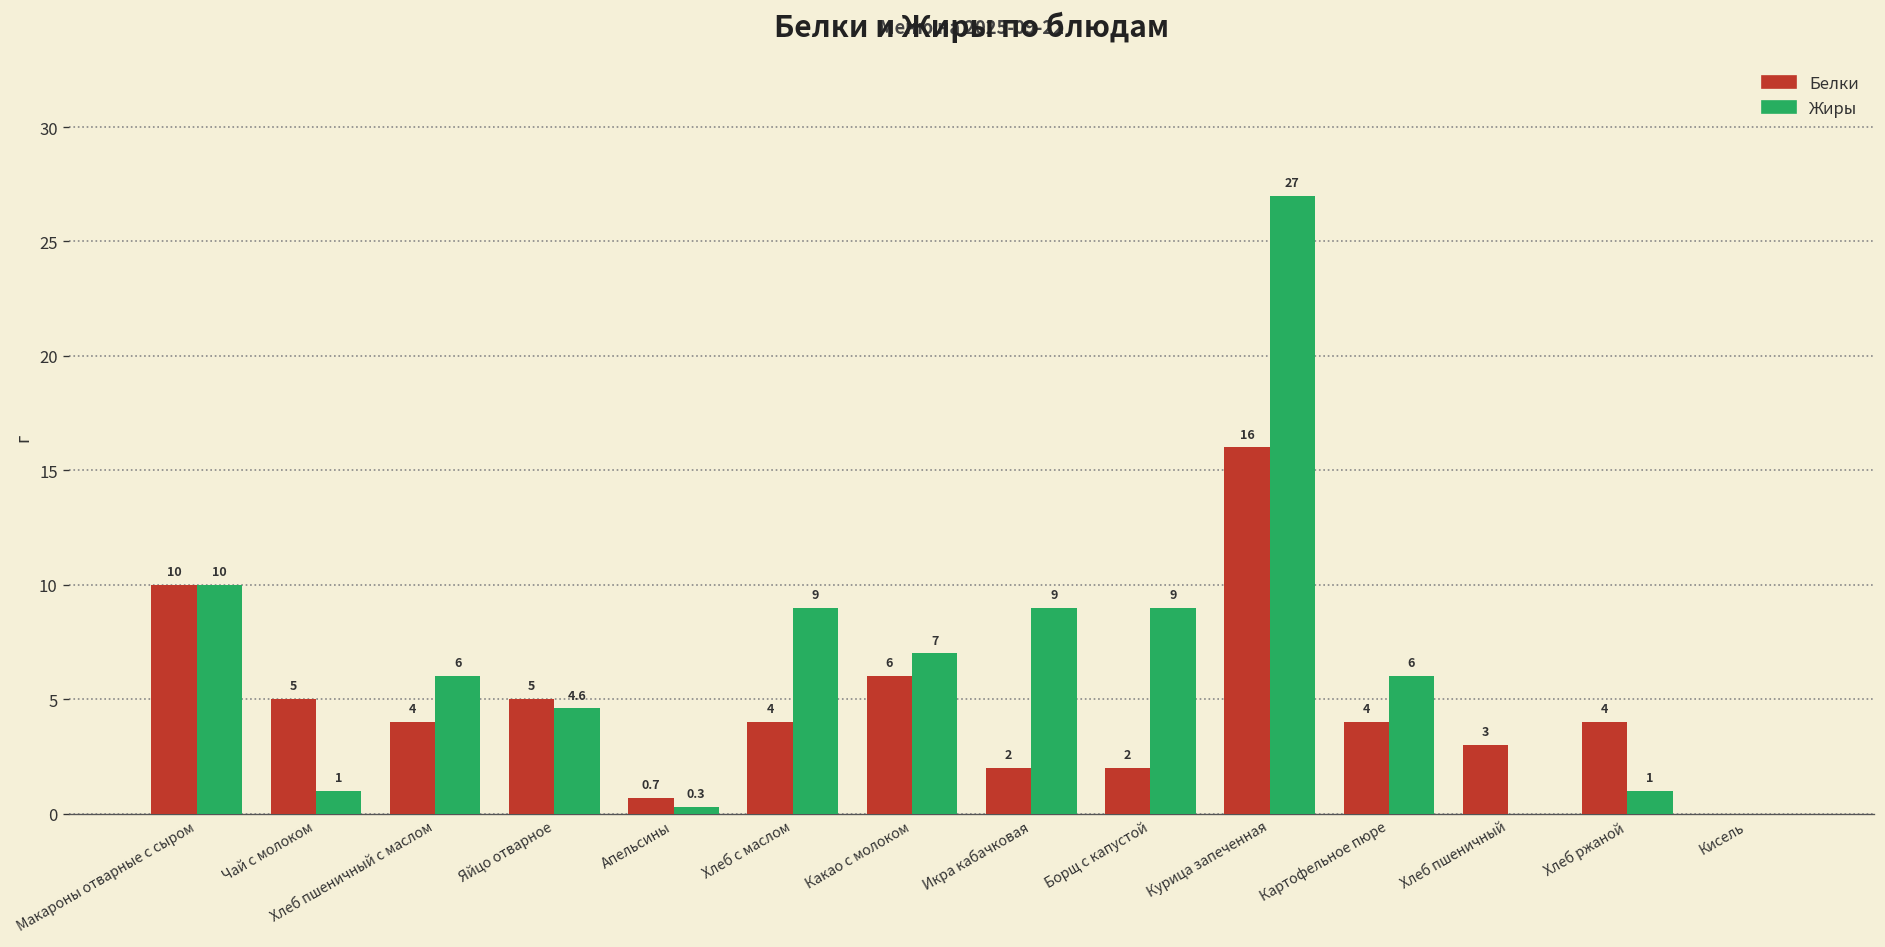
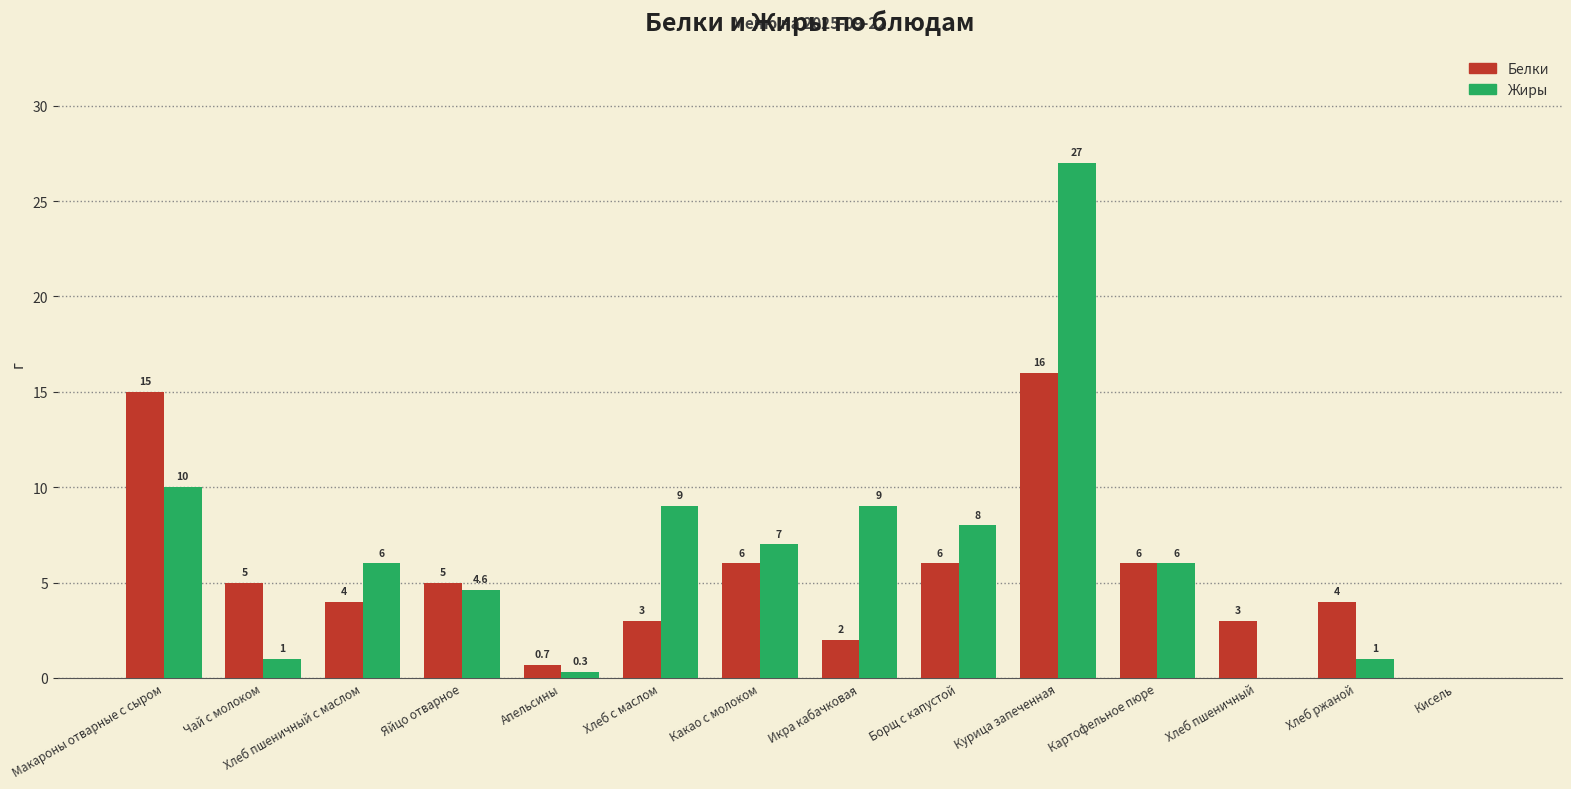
Белки, Макароны отварные с сыром: 10 -> 15
Белки, Хлеб с маслом: 4 -> 3
Белки, Борщ с капустой: 2 -> 6
Жиры, Борщ с капустой: 9 -> 8
Белки, Картофельное пюре: 4 -> 6
